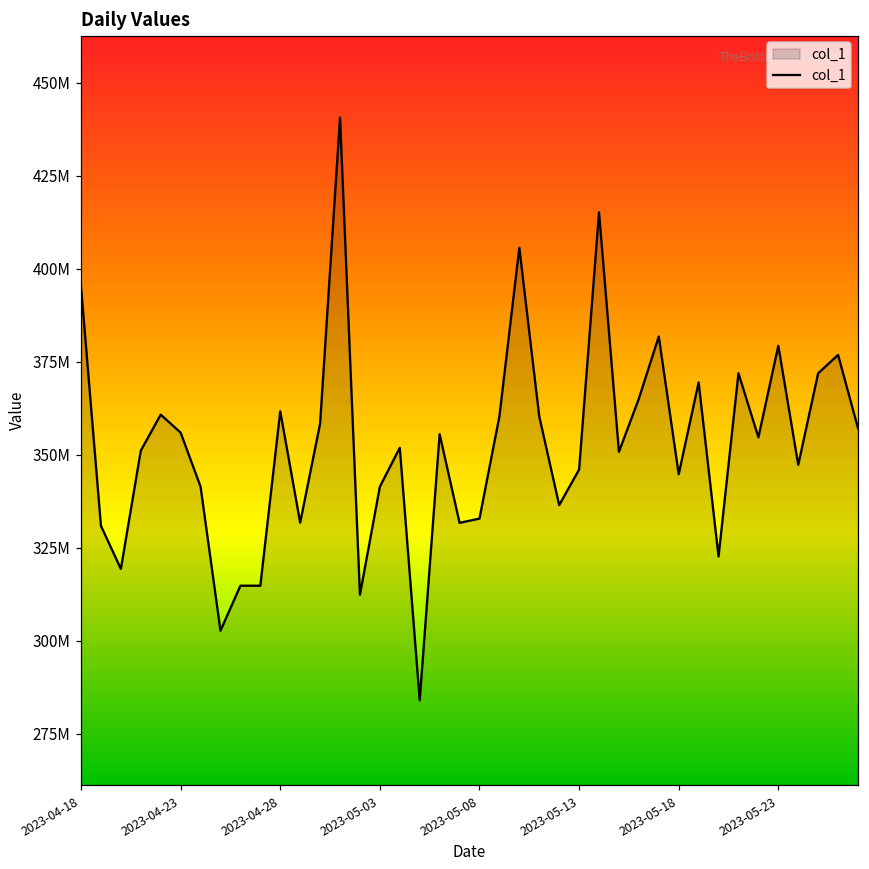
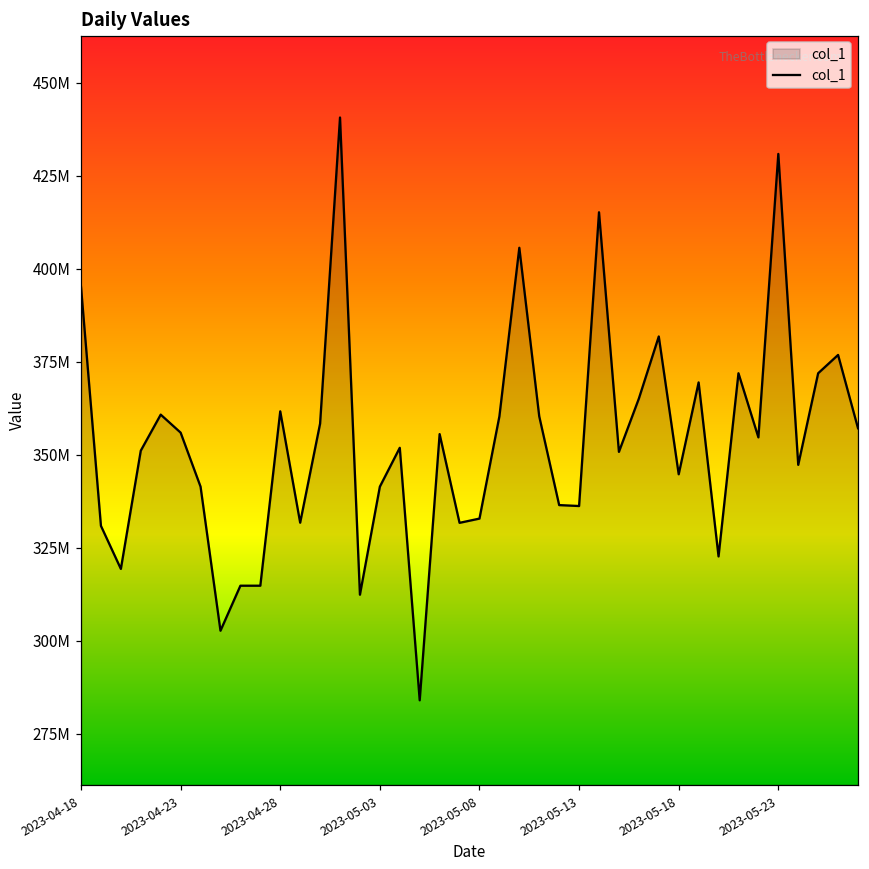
2023-05-13: 346000000 -> 336000000
2023-05-23: 379000000 -> 431000000
